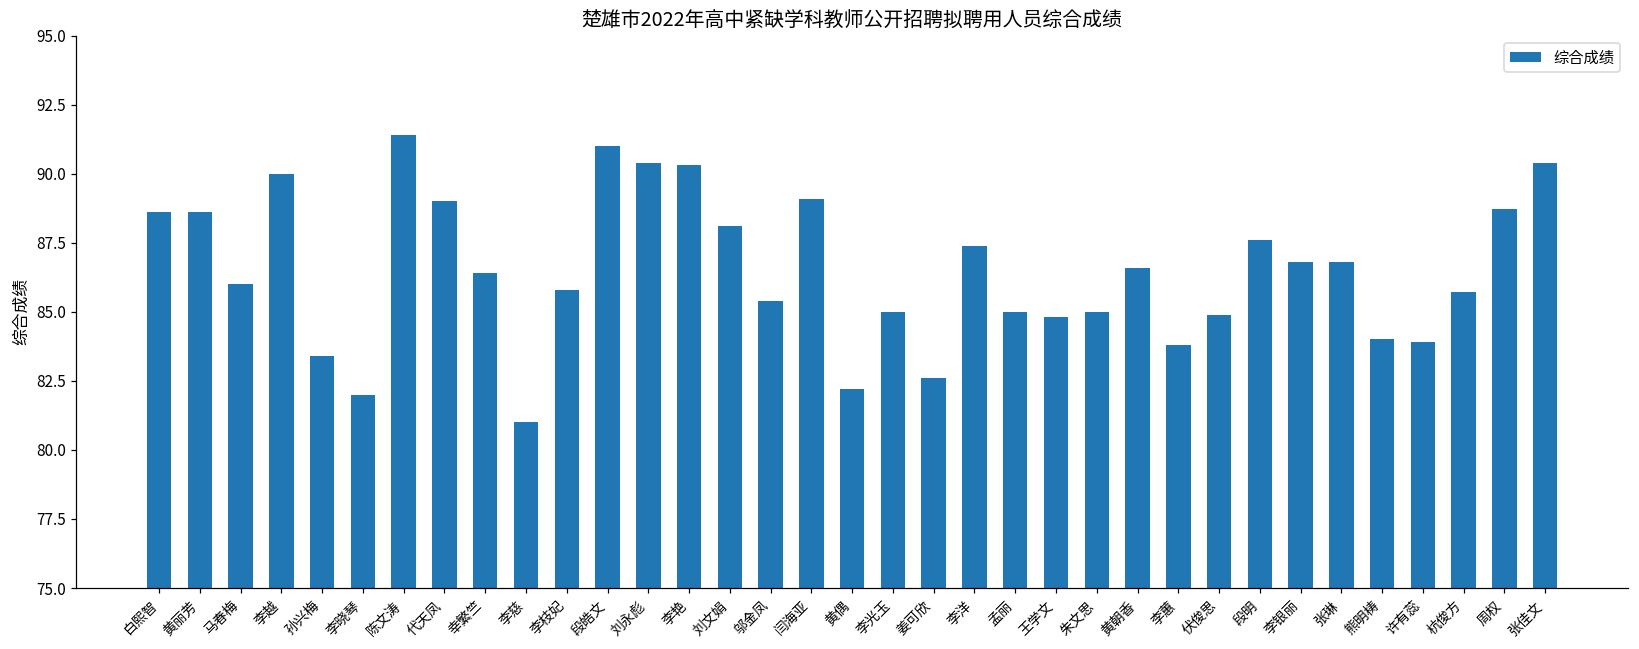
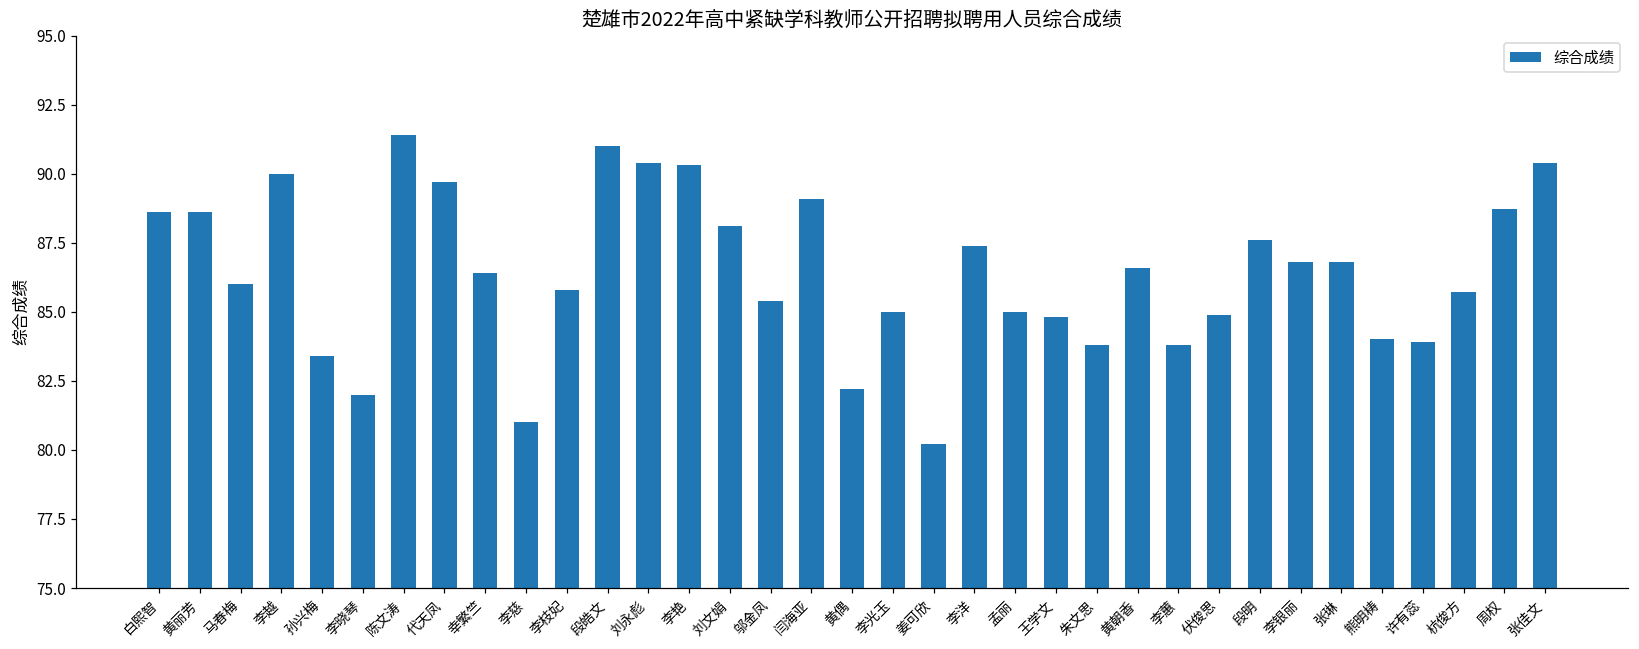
代天凤: 89.0 -> 89.7
姜可欣: 82.6 -> 80.2
朱文思: 85.0 -> 83.8
